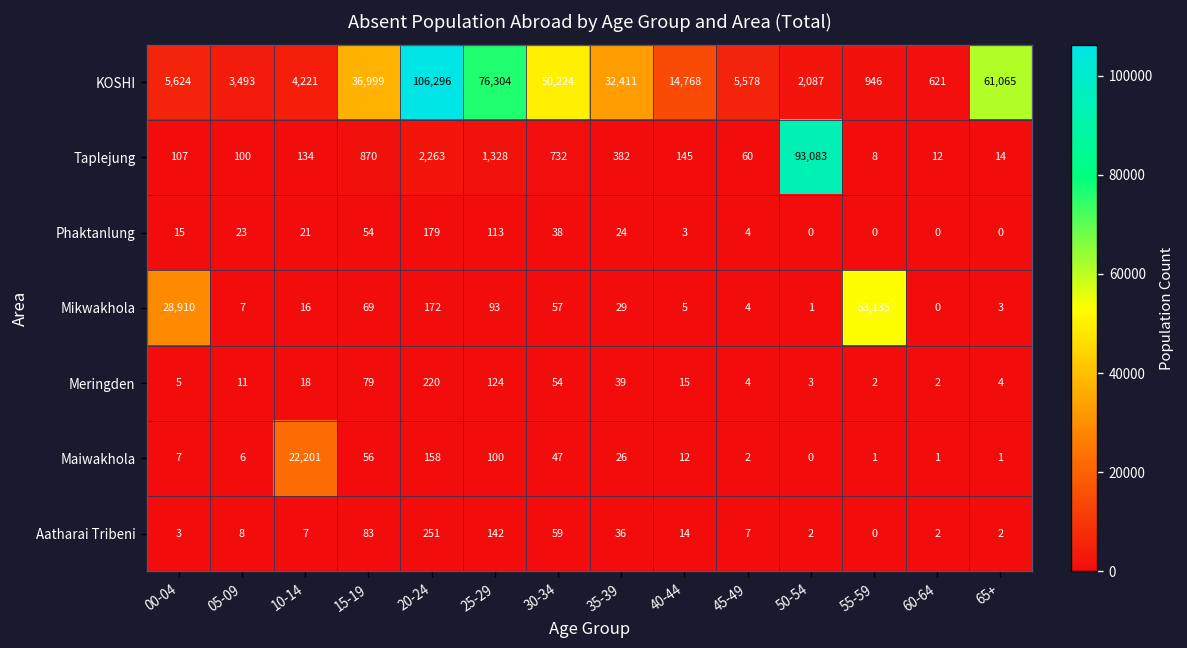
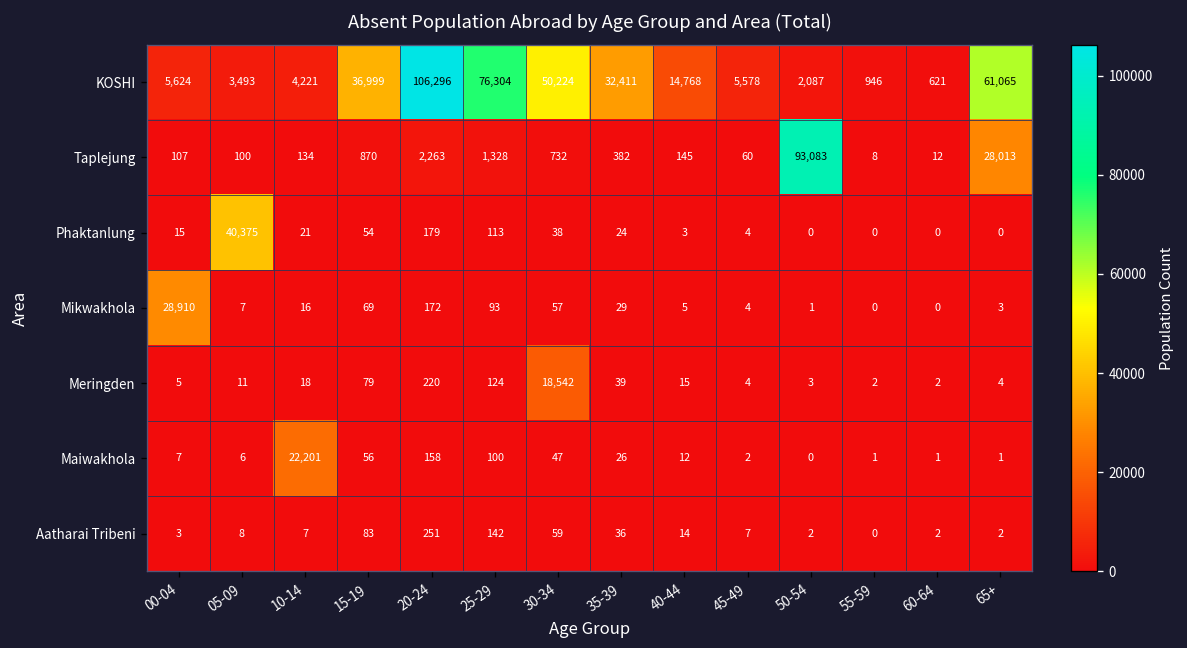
Taplejung, 65+: 14 -> 28,013
Phaktanlung, 05-09: 23 -> 40,375
Mikwakhola, 55-59: 53,135 -> 0
Meringden, 30-34: 54 -> 18,542
